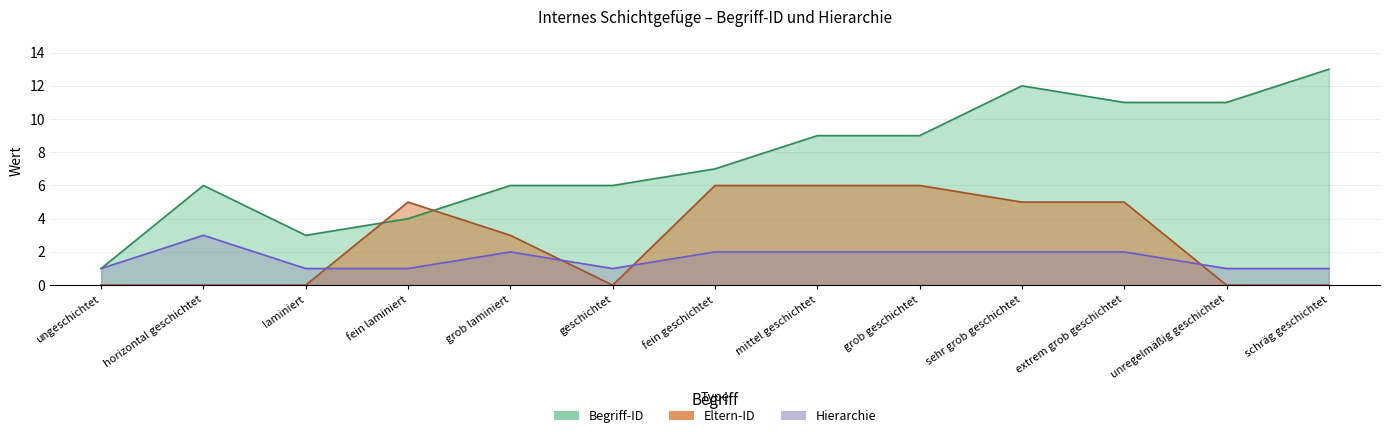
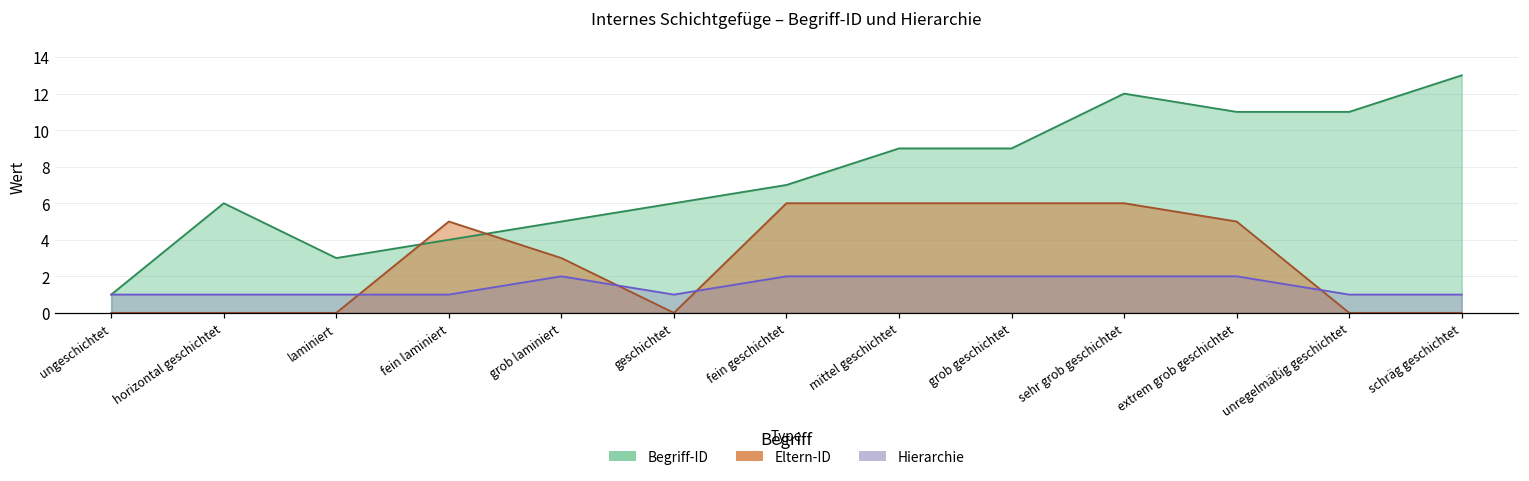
Hierarchie, horizontal geschichtet: 3 -> 1
Begriff-ID, grob laminiert: 6 -> 5
Eltern-ID, sehr grob geschichtet: 5 -> 6
